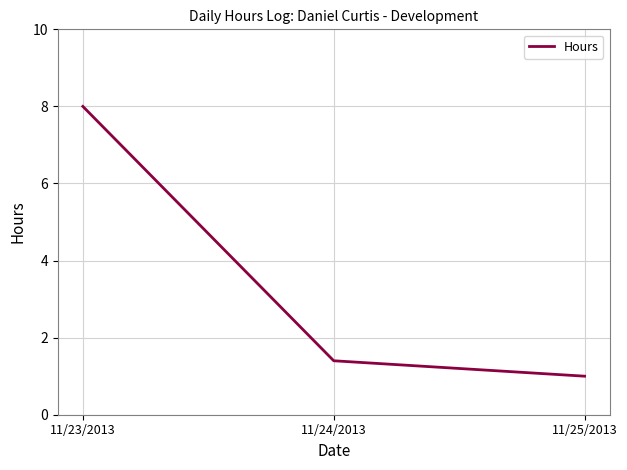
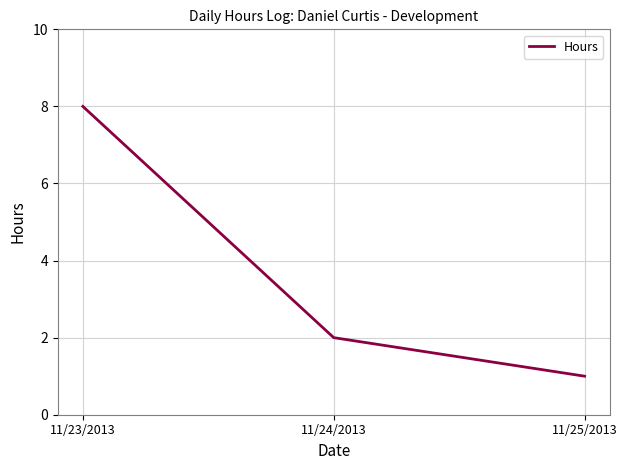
11/24/2013: 1.4 -> 2.0
